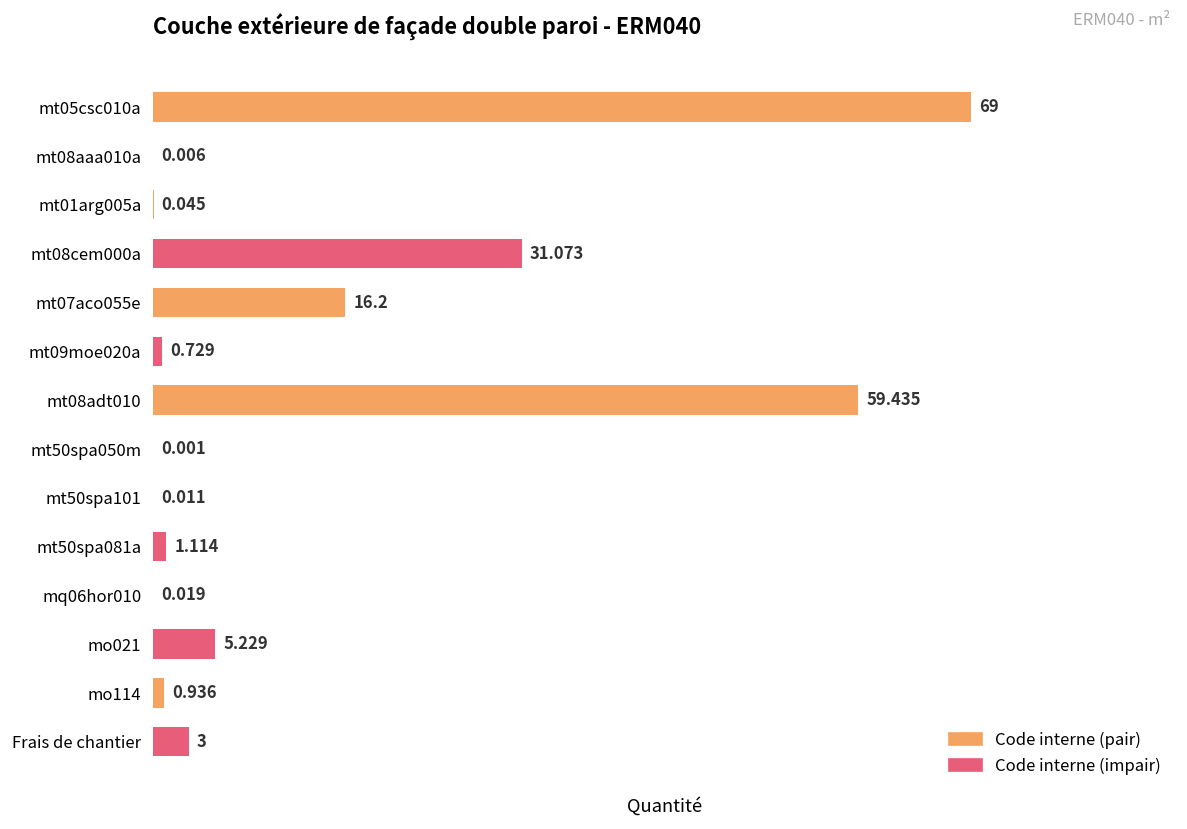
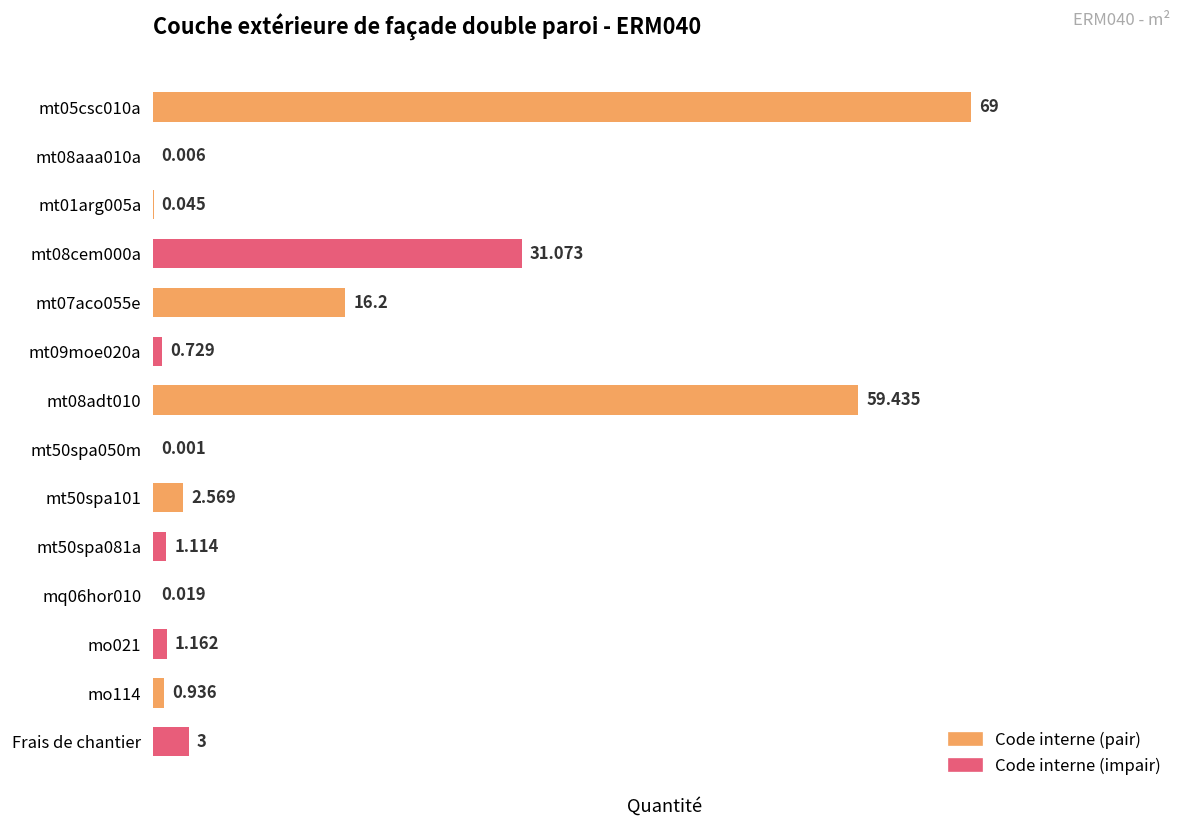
mt50spa101: 0.011 -> 2.569
mo021: 5.229 -> 1.162
